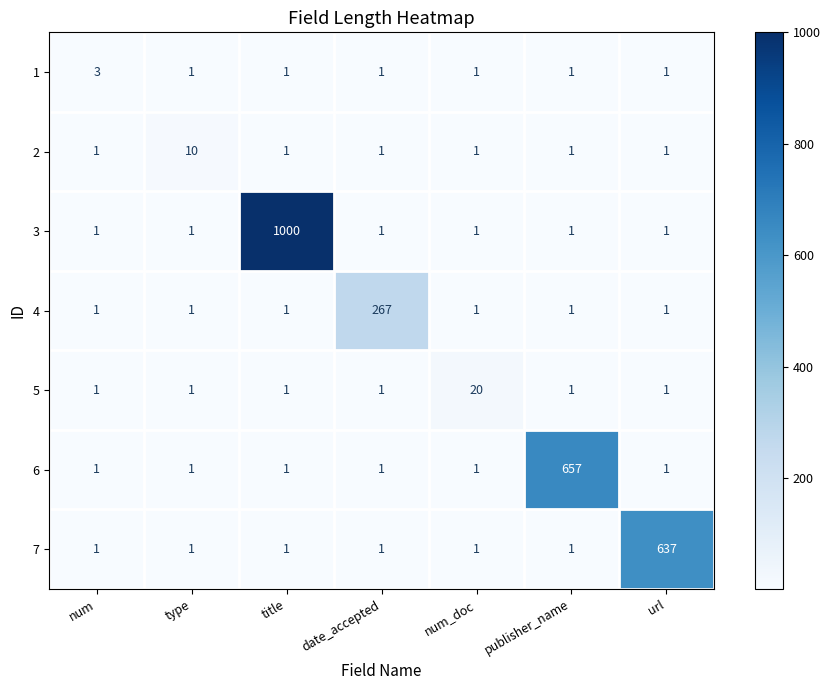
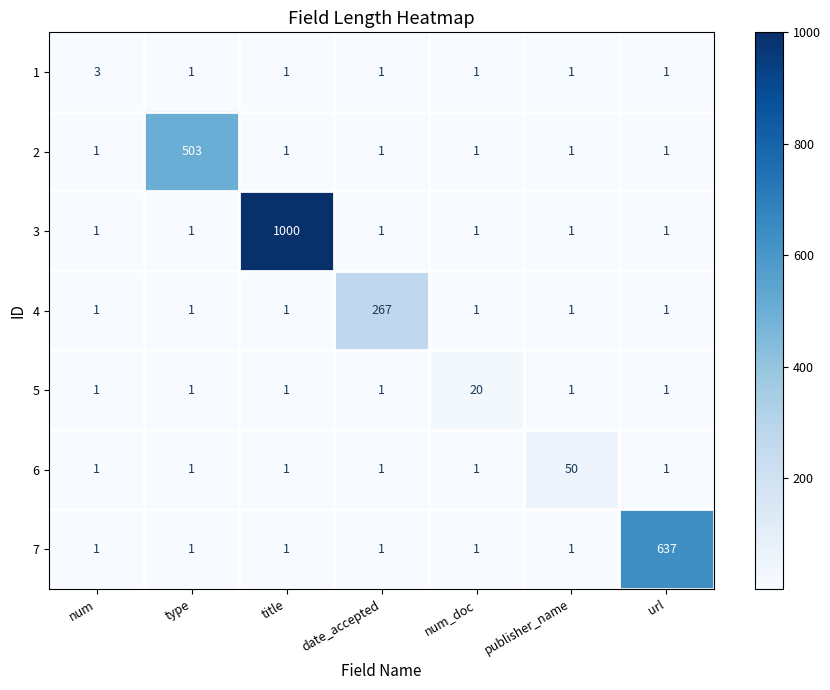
2, type: 10 -> 503
6, publisher_name: 657 -> 50
